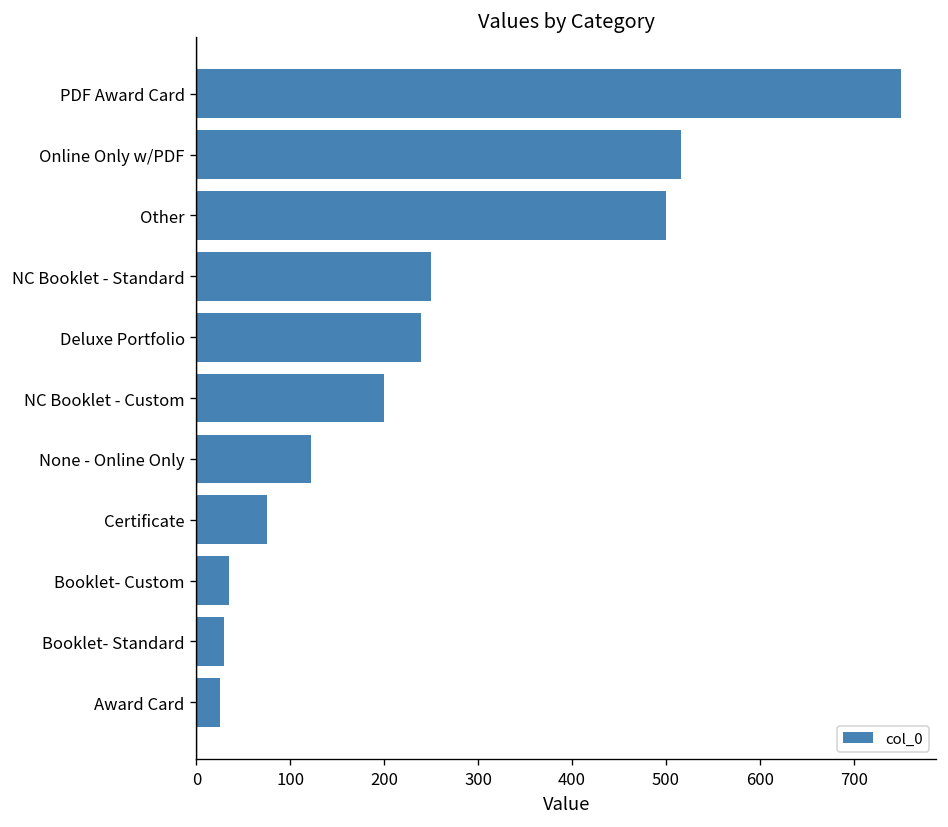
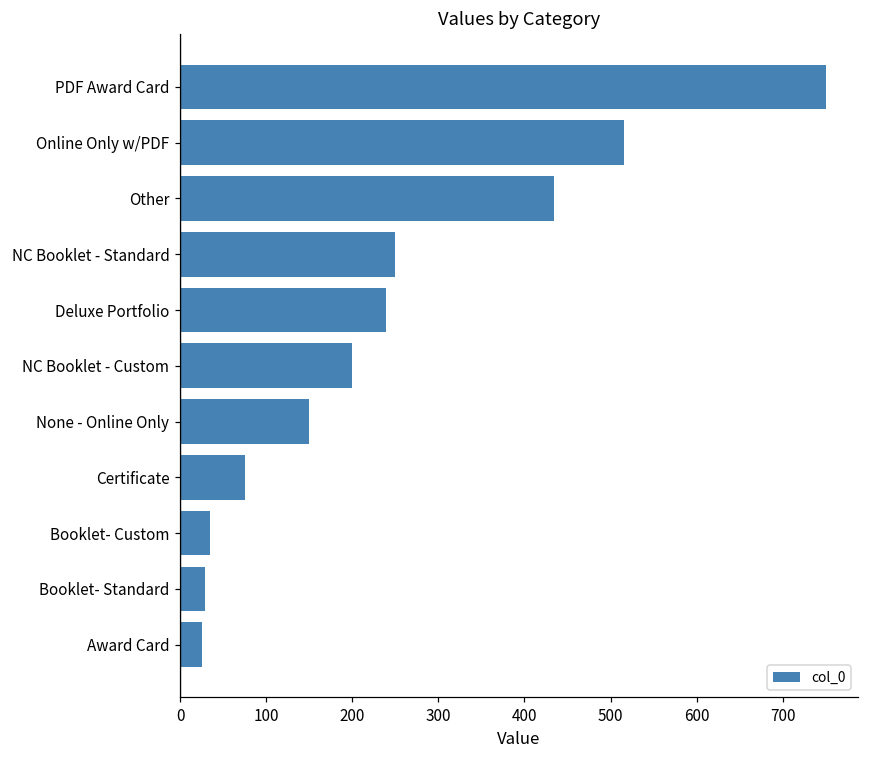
Other: 500 -> 430
None - Online Only: 120 -> 150
